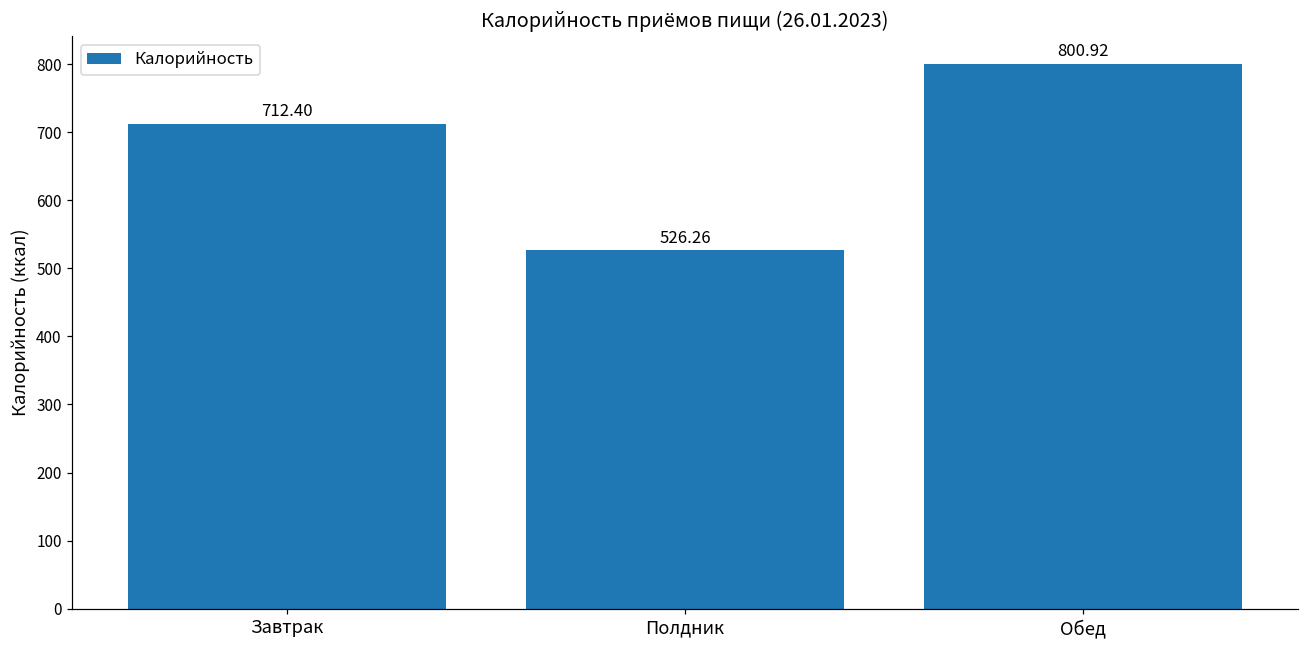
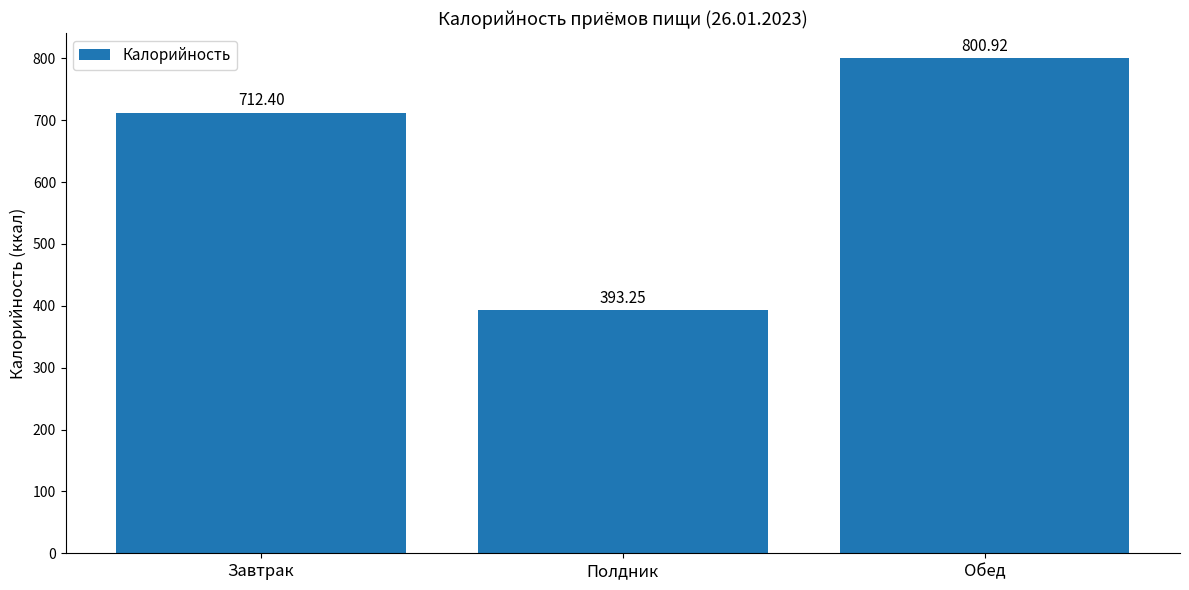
Полдник: 526.26 -> 393.25
